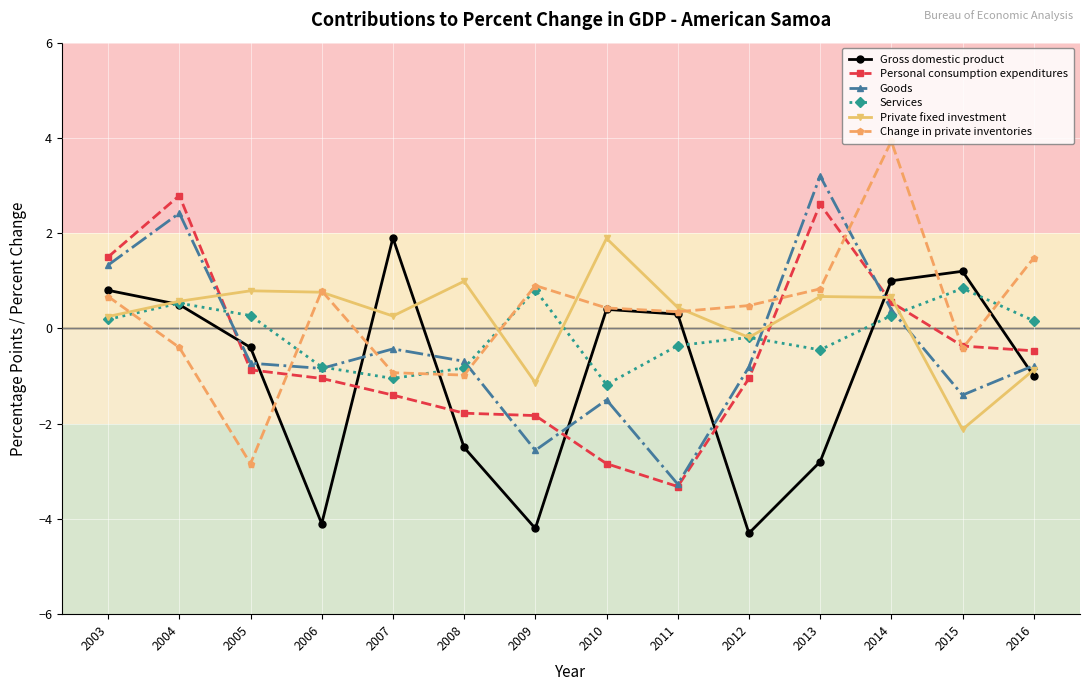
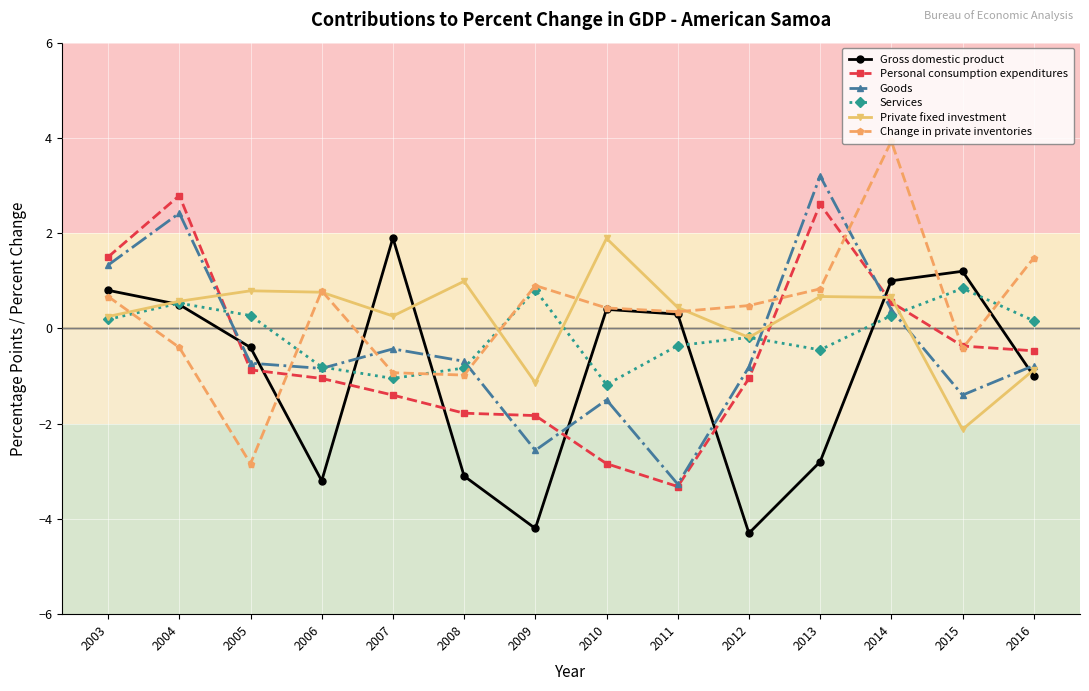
Gross domestic product, 2006: -4.1 -> -3.2
Gross domestic product, 2008: -2.5 -> -3.1
